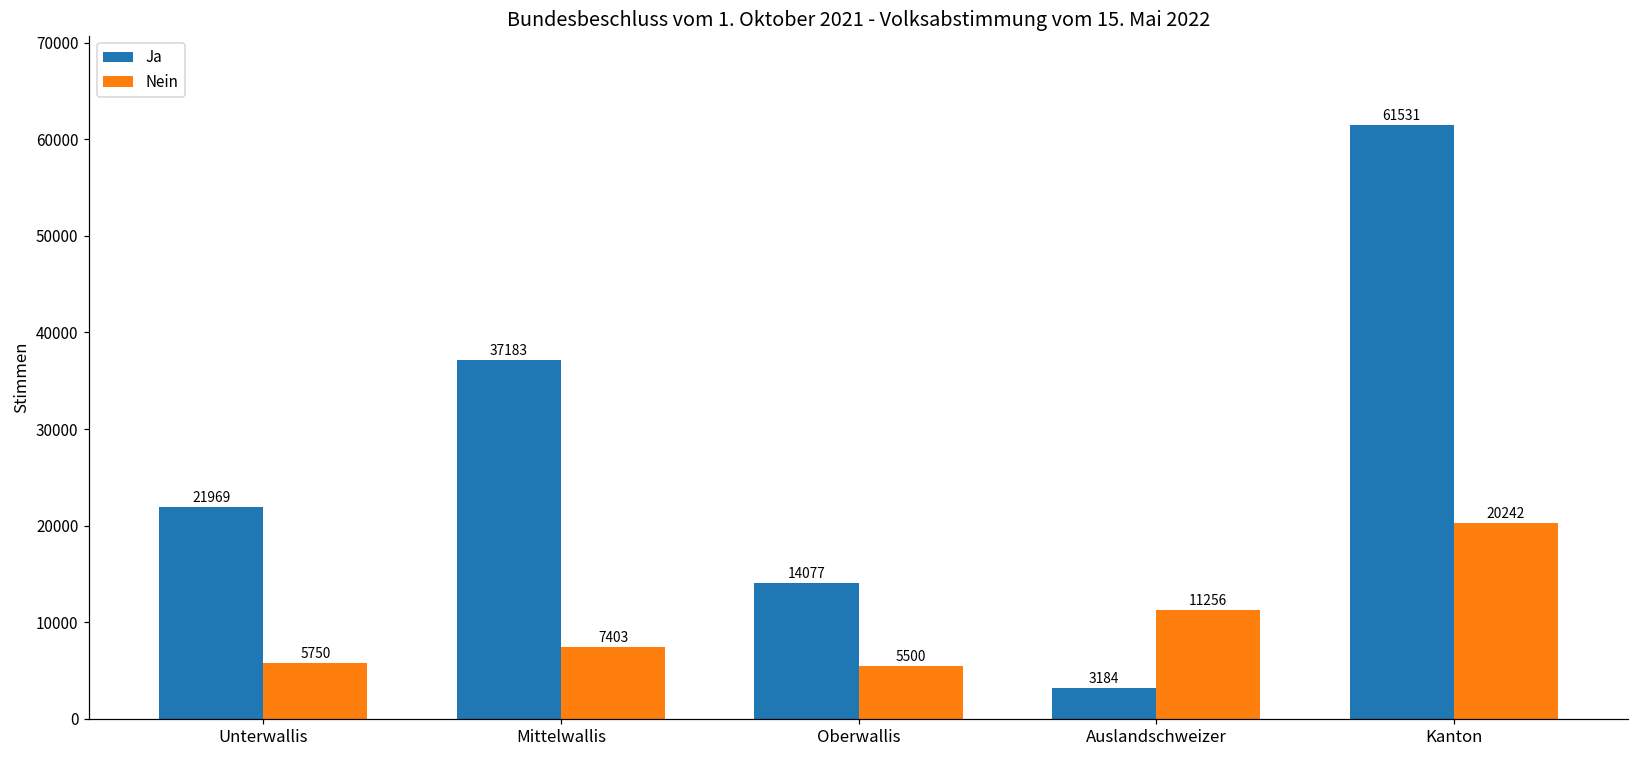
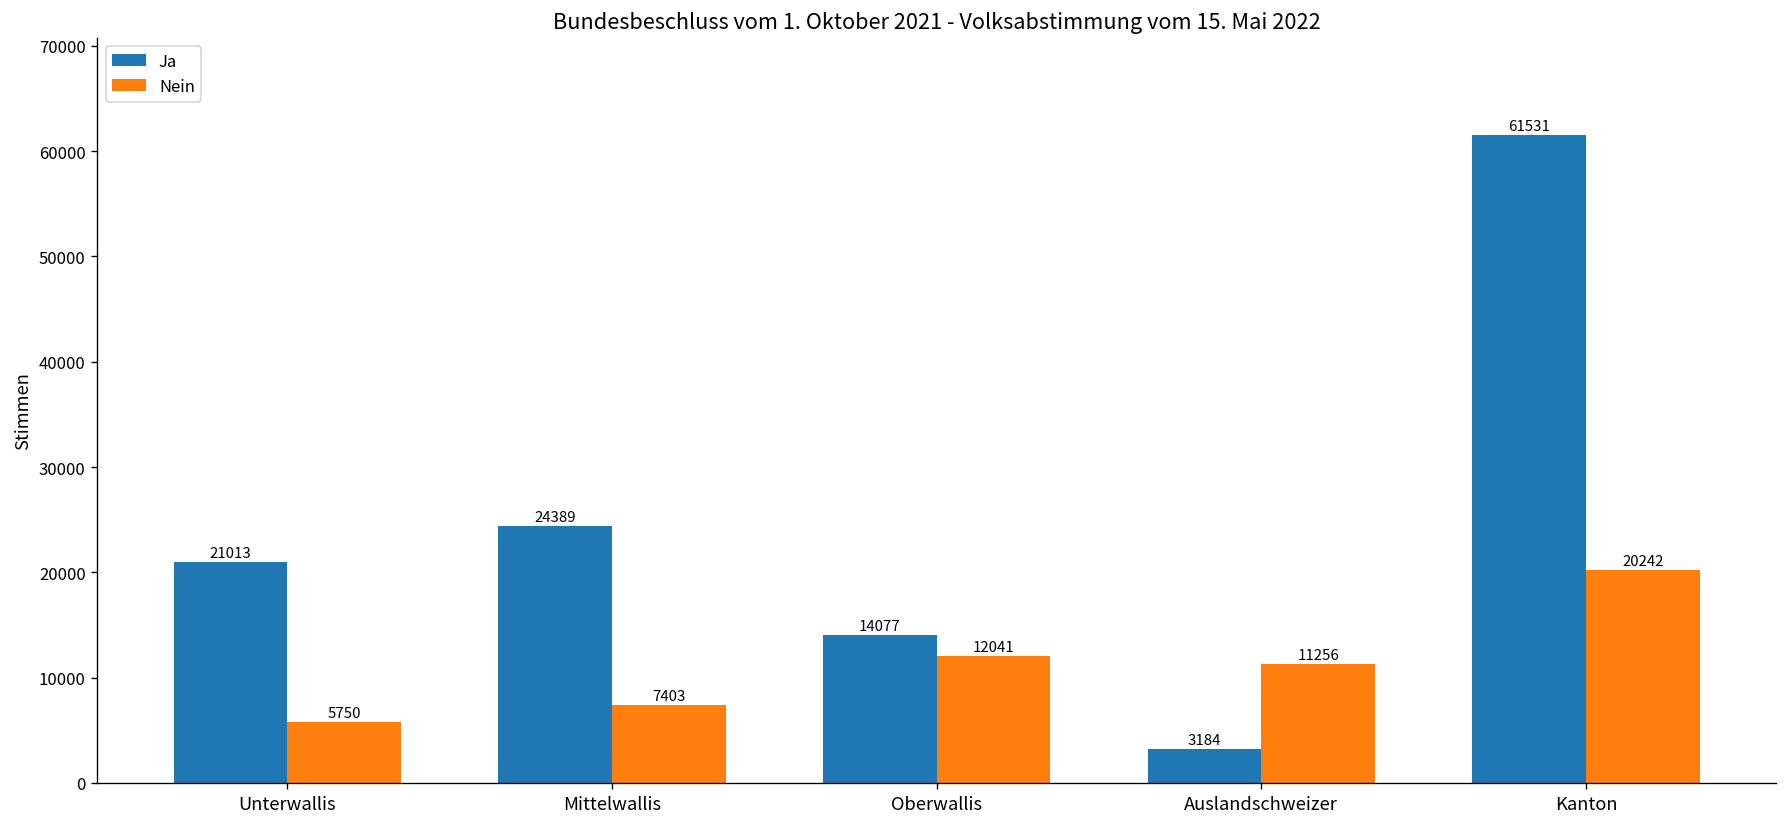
Ja, Unterwallis: 21969 -> 21013
Ja, Mittelwallis: 37183 -> 24389
Nein, Oberwallis: 5500 -> 12041
